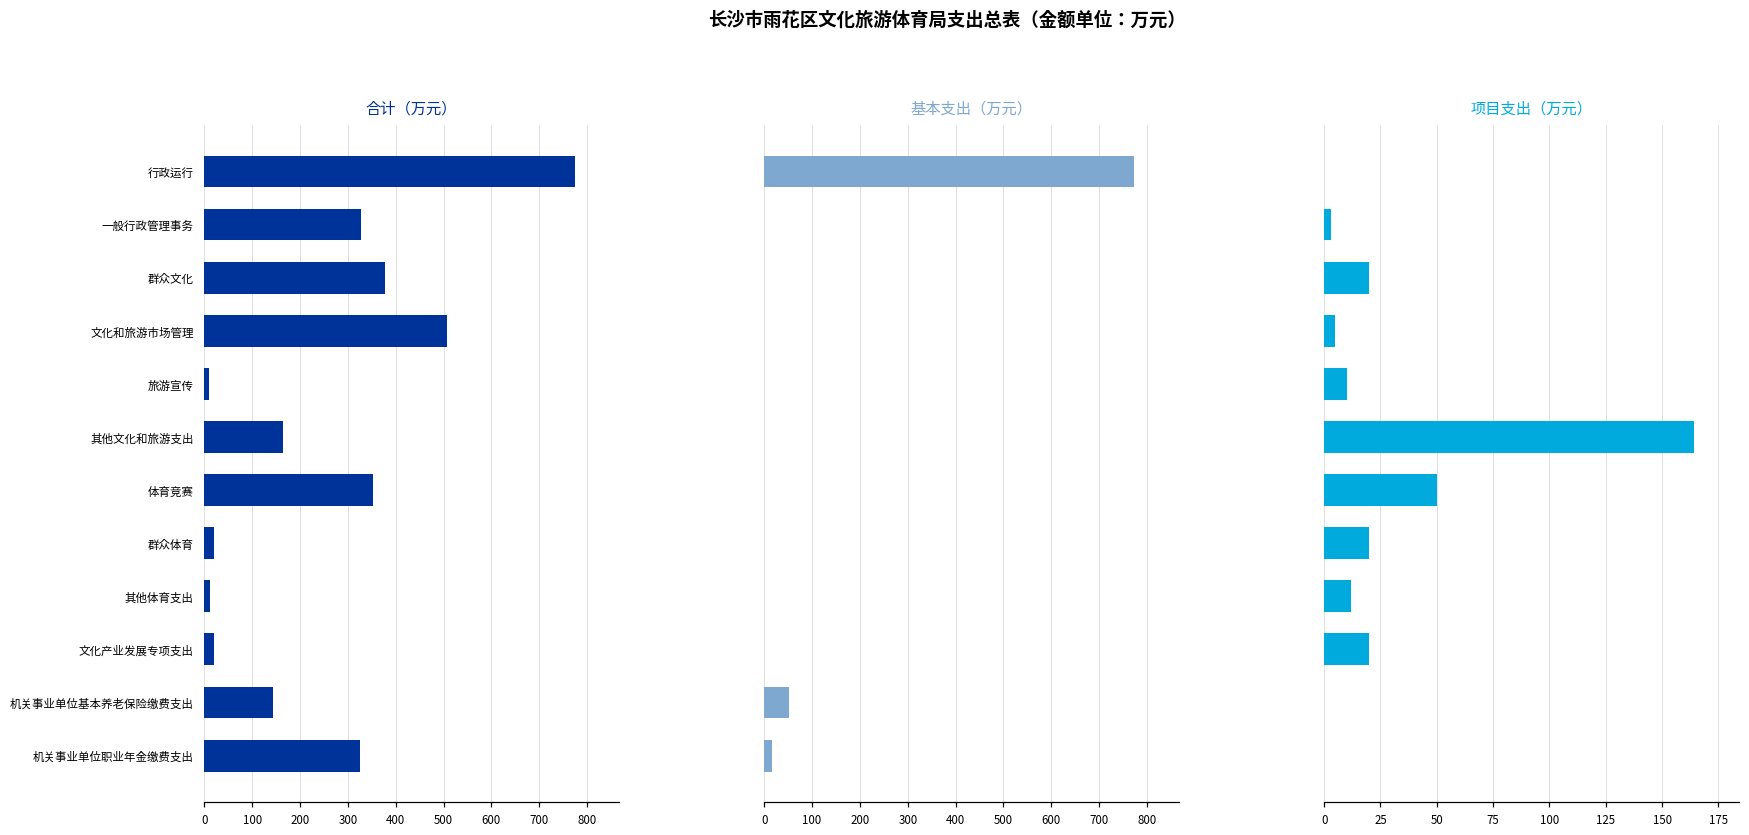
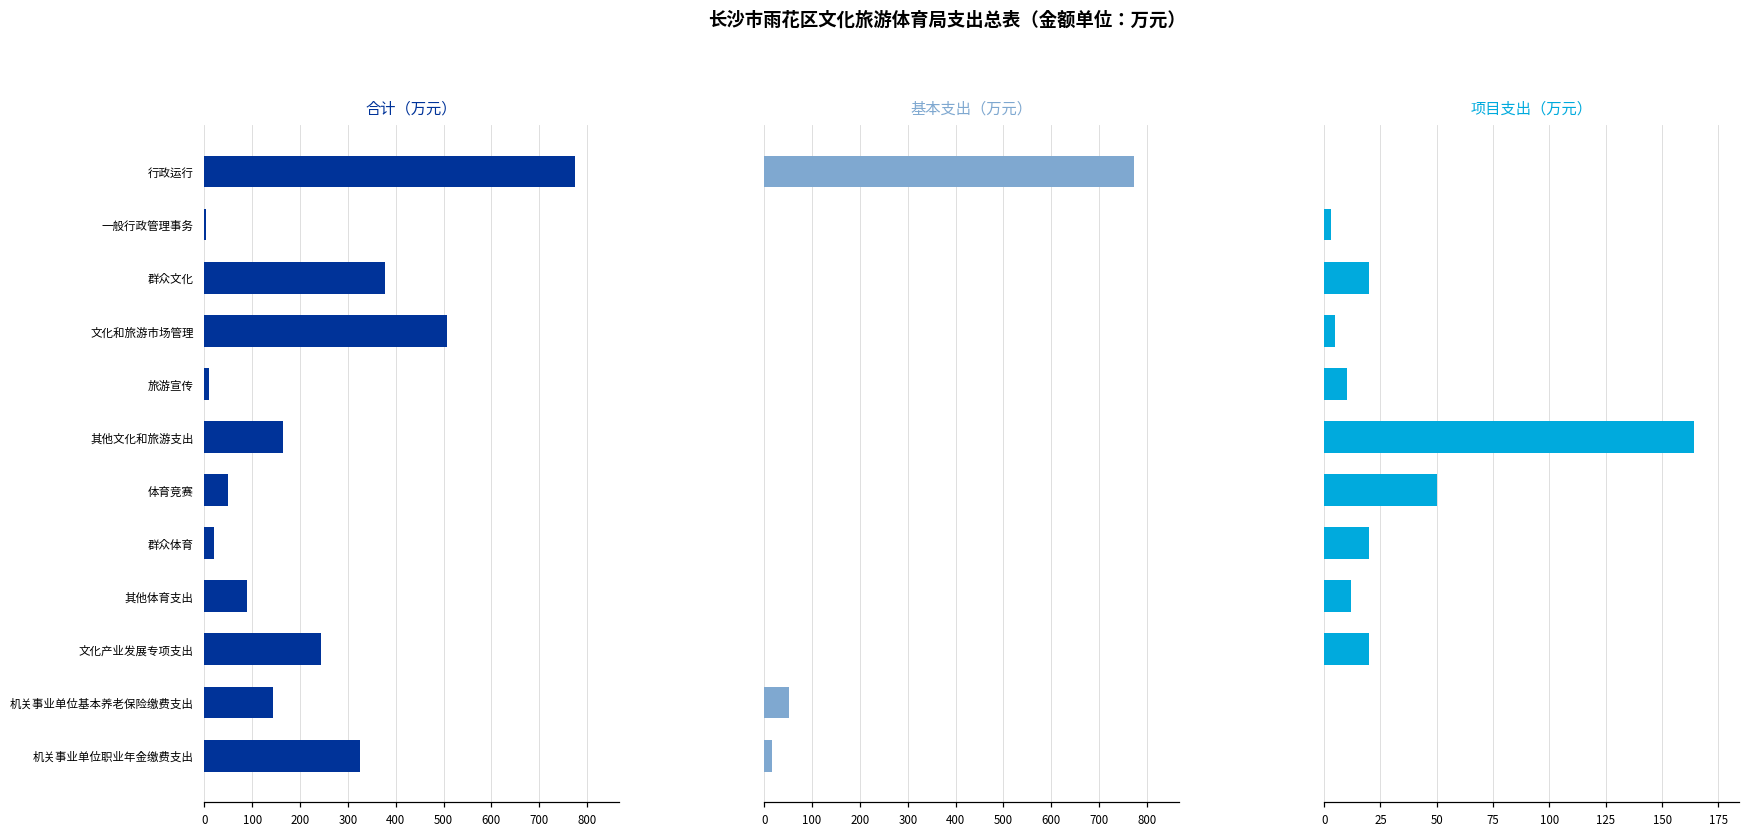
合计（万元）, 一般行政管理事务: 330 -> 0
合计（万元）, 体育竞赛: 350 -> 50
合计（万元）, 其他体育支出: 10 -> 90
合计（万元）, 文化产业发展专项支出: 20 -> 240
